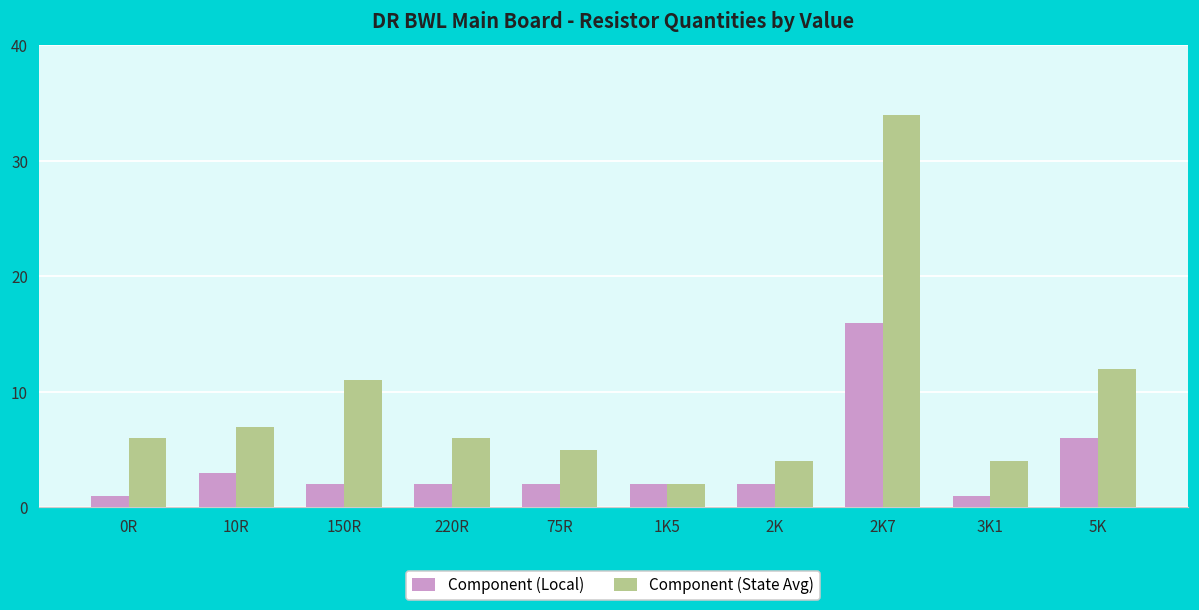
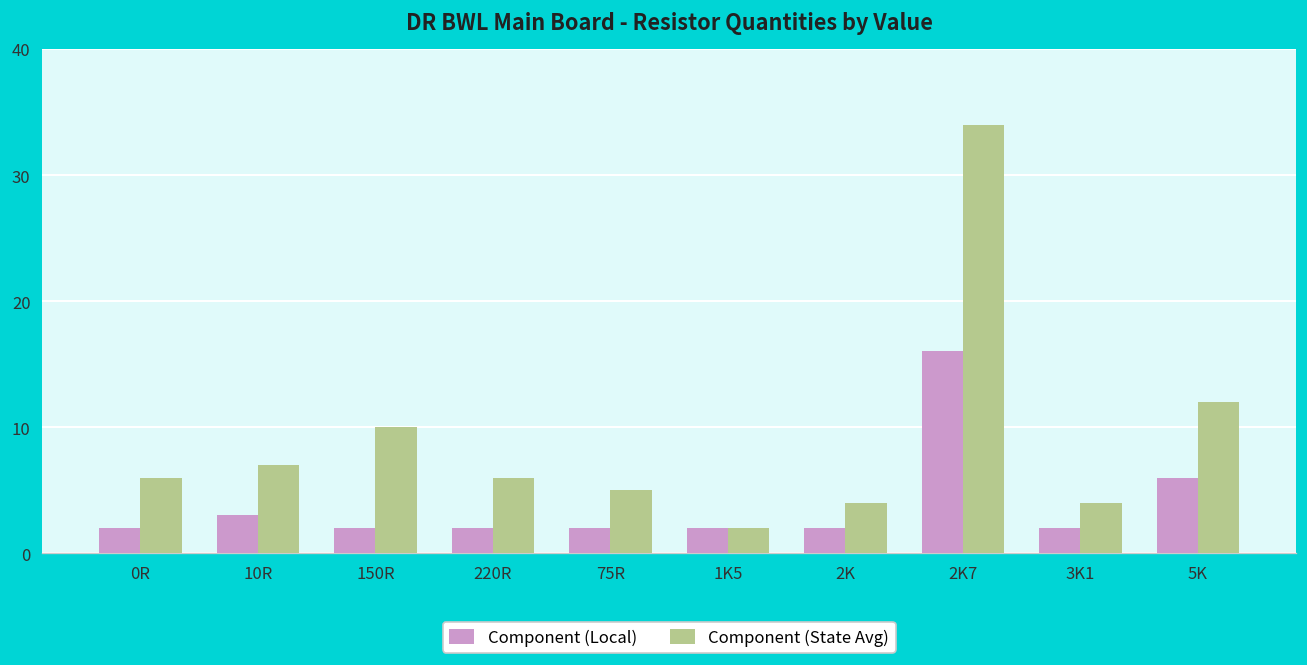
Component (Local), 0R: 1 -> 2
Component (State Avg), 150R: 11 -> 10
Component (Local), 3K1: 1 -> 2
